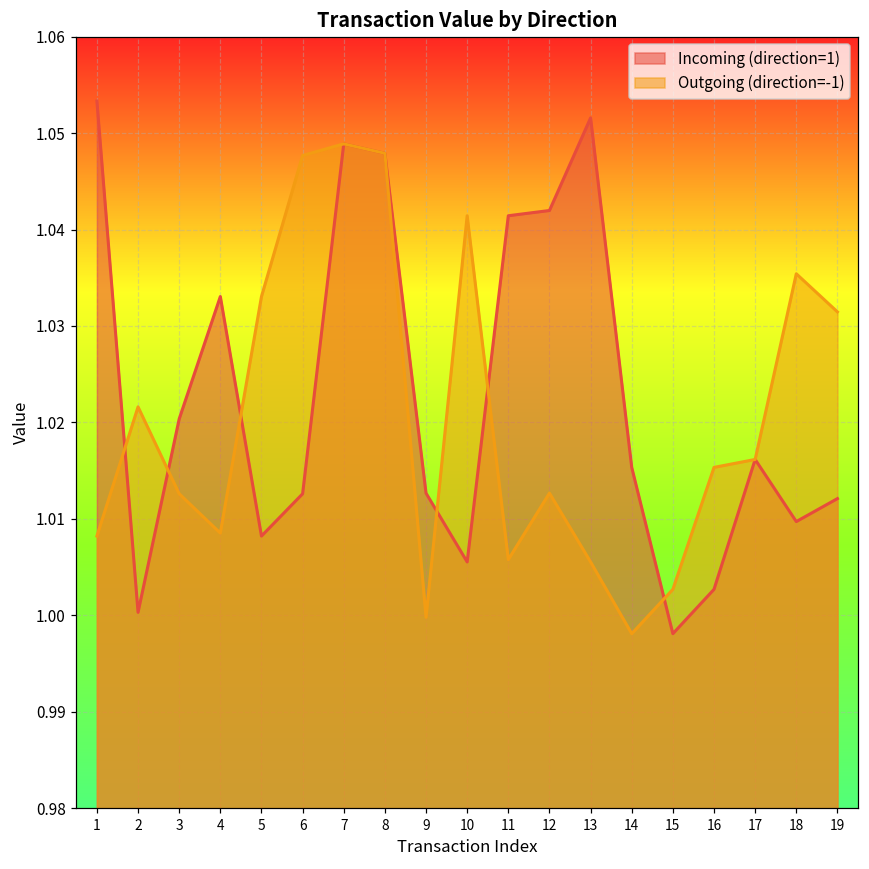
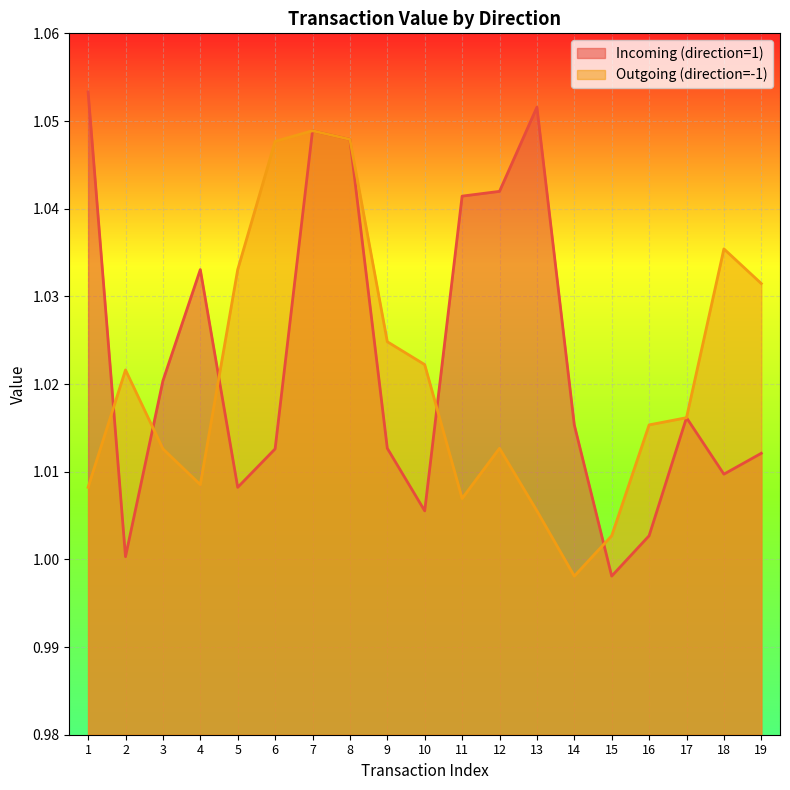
Outgoing (direction=-1), 9: 1.000 -> 1.025
Outgoing (direction=-1), 10: 1.041 -> 1.022
Outgoing (direction=-1), 11: 1.006 -> 1.007
